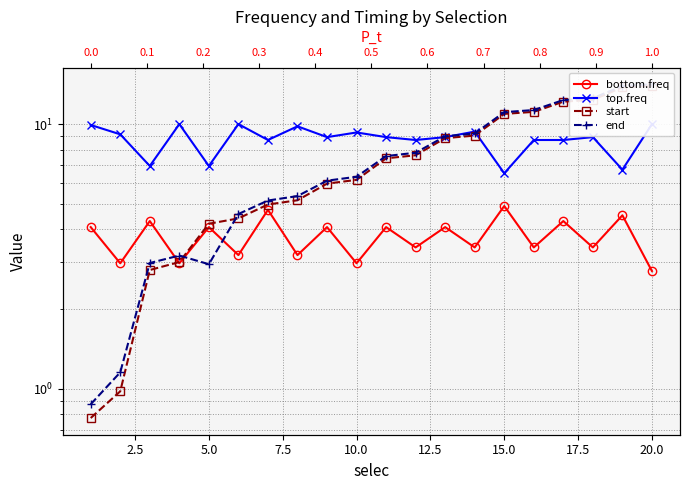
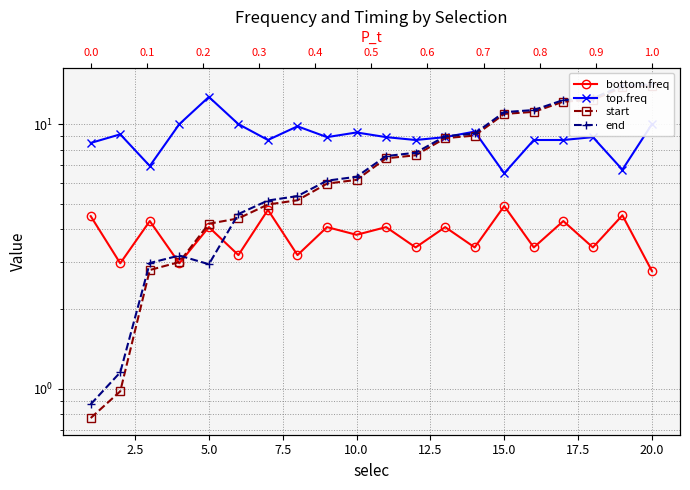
bottom.freq, 0.0: 4.1 -> 4.5
top.freq, 0.0: 9.9 -> 8.5
top.freq, 5.0: 6.9 -> 13
bottom.freq, 10.0: 3.0 -> 3.8
